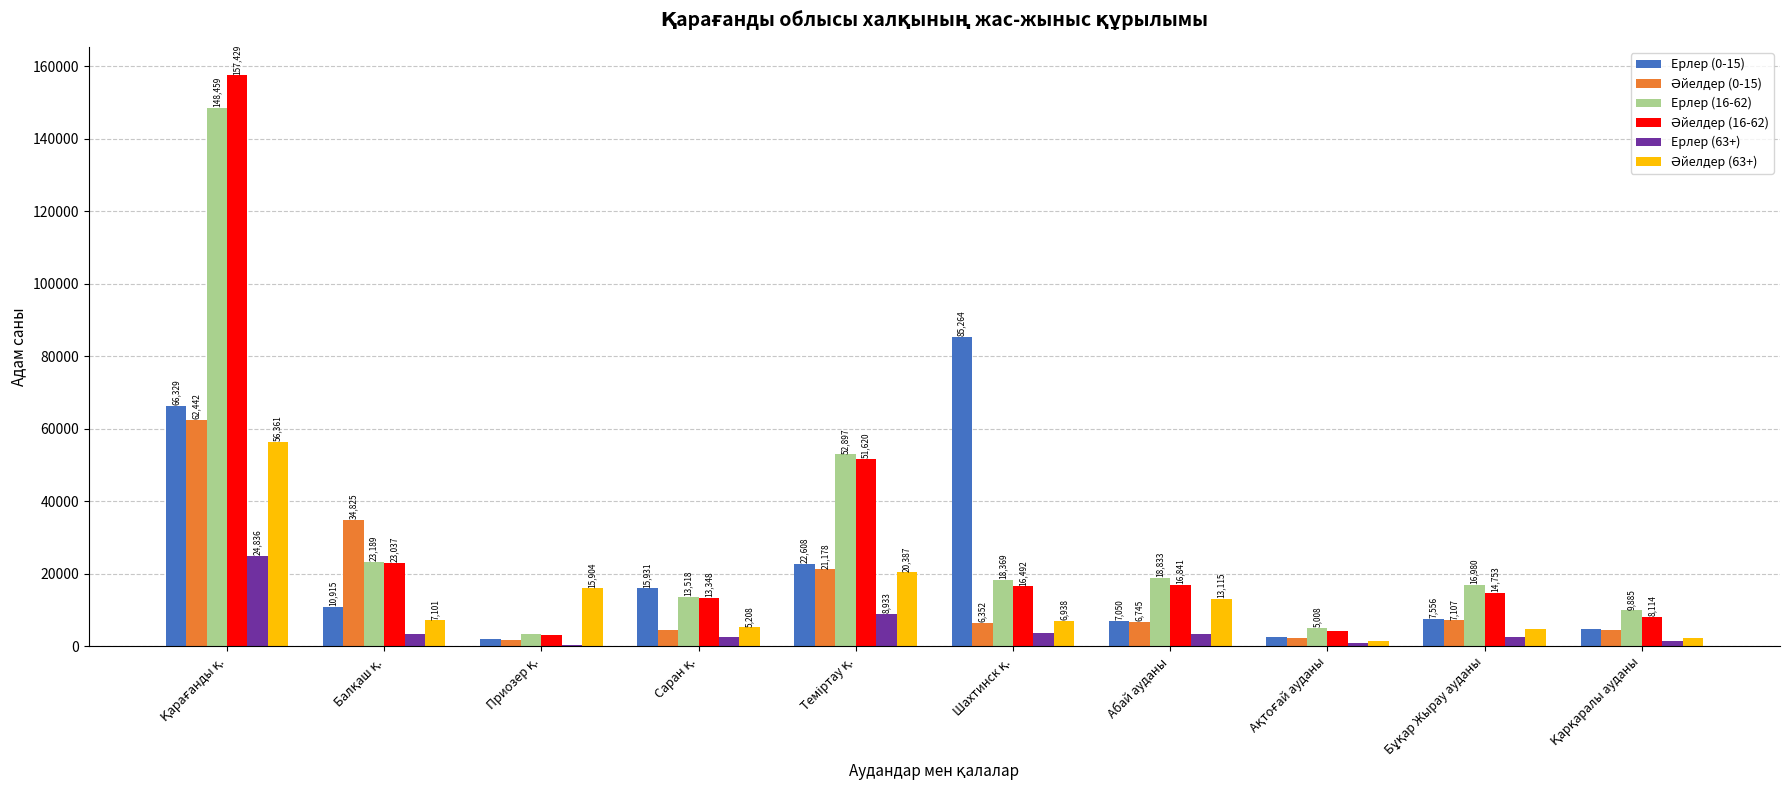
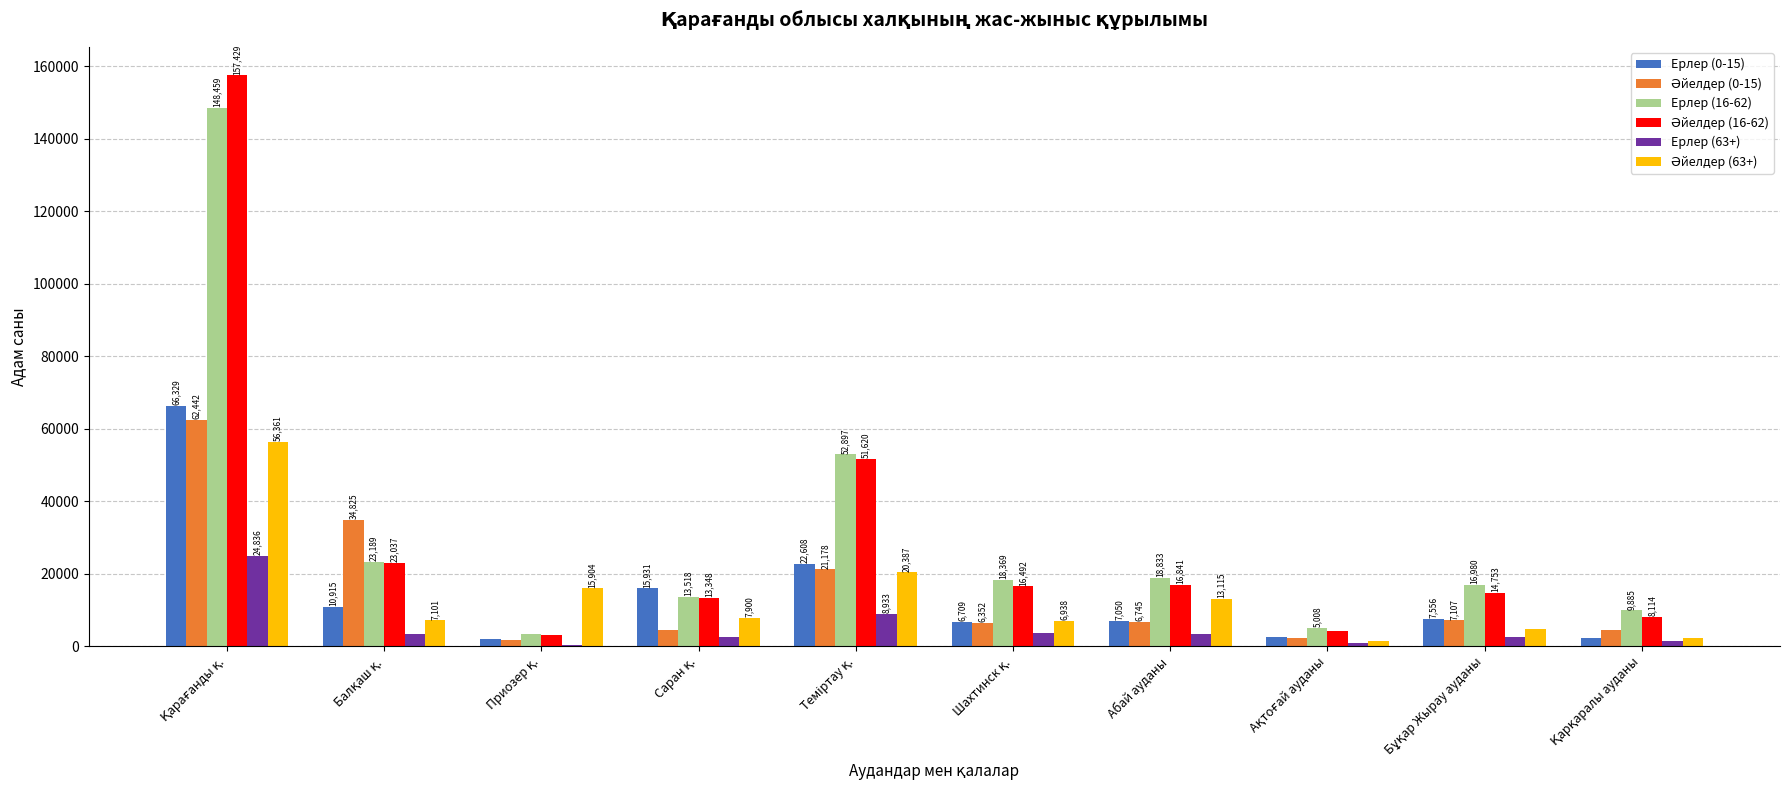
Әйелдер (63+), Саран қ.: 5,208 -> 7,900
Ерлер (0-15), Шахтинск қ.: 85,264 -> 6,709
Ерлер (0-15), Қарқаралы ауданы: 5000 -> 2000
